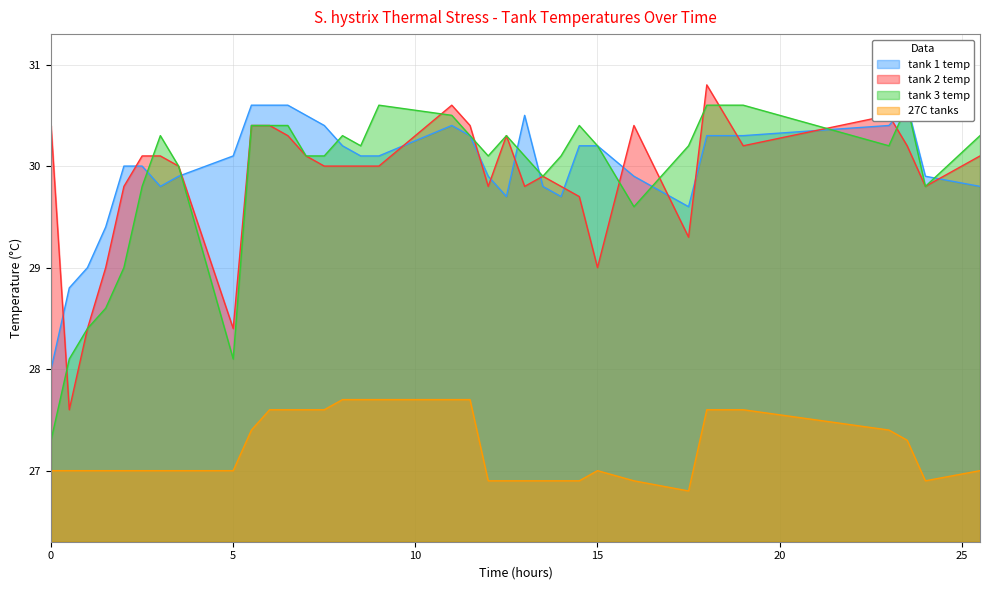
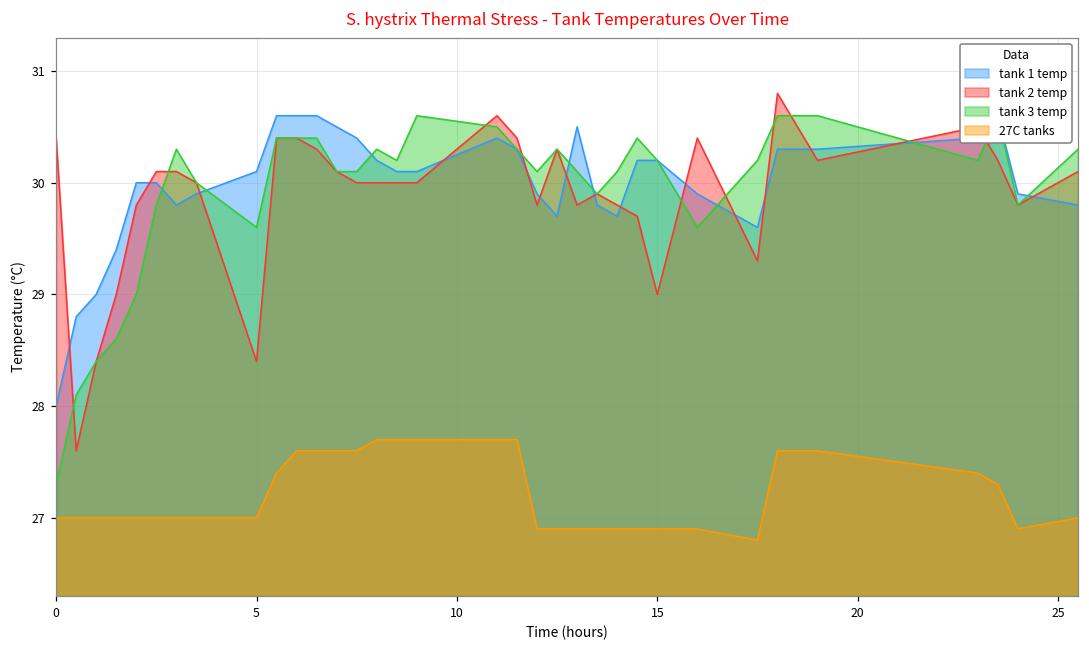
tank 3 temp, 5: 28.1 -> 29.6
27C tanks, 15: 27.0 -> 26.9
